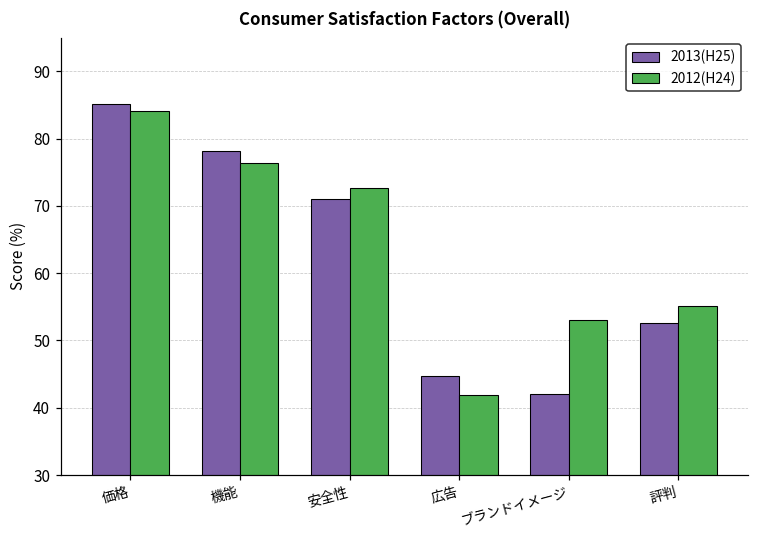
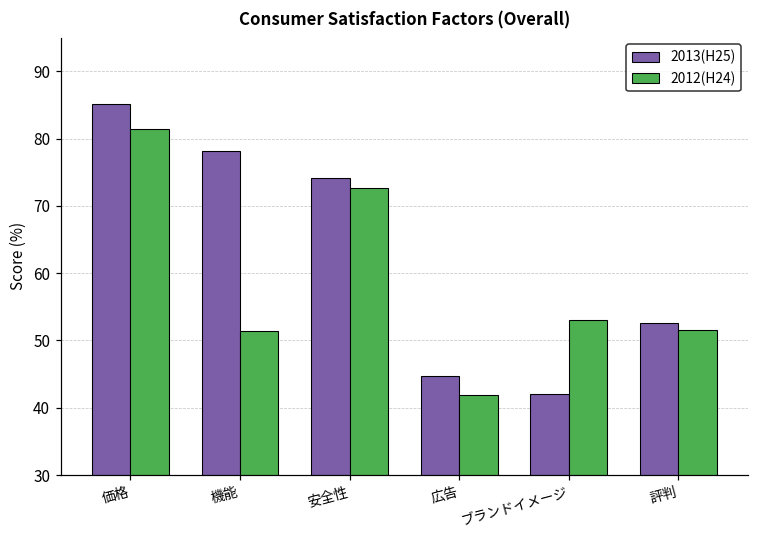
2012(H24), 価格: 84 -> 81
2012(H24), 機能: 76 -> 51
2013(H25), 安全性: 71 -> 74
2012(H24), 評判: 55 -> 51
